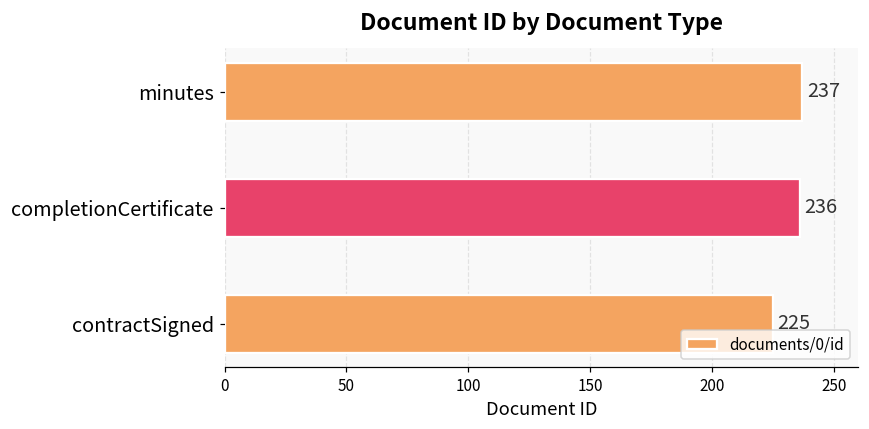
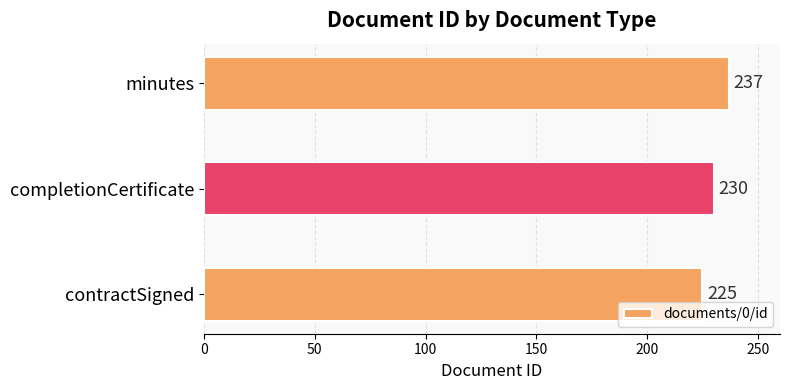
completionCertificate: 236 -> 230
